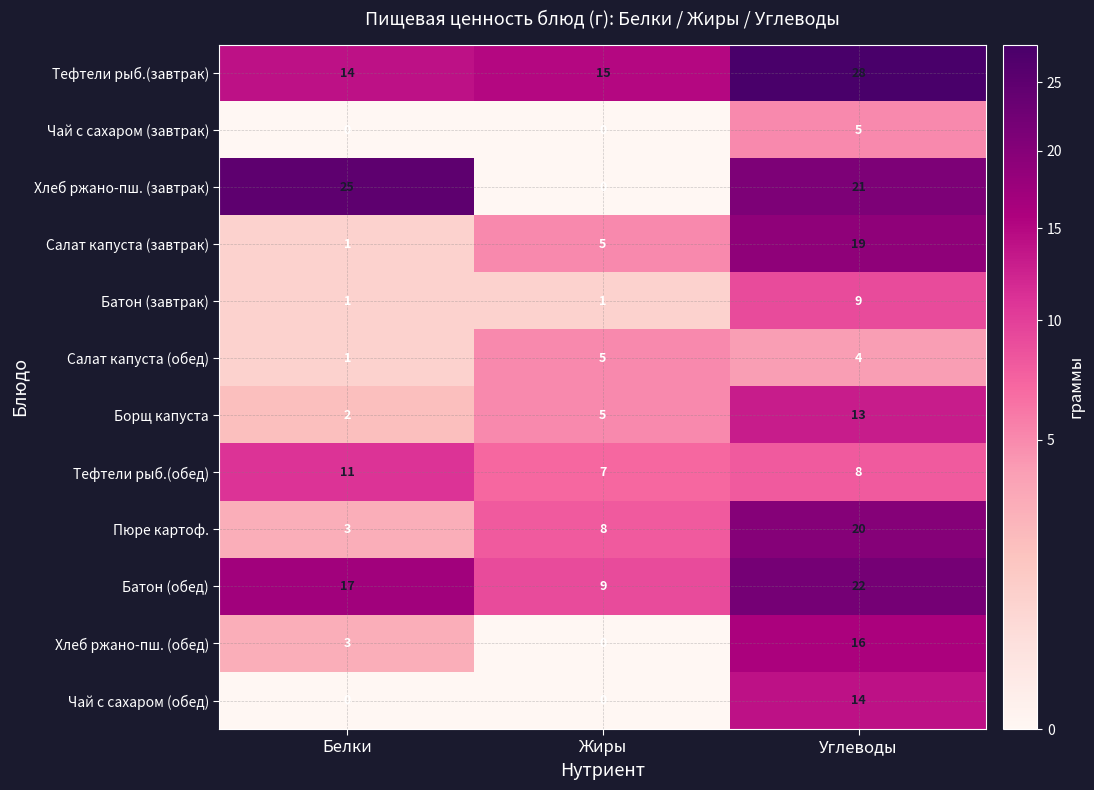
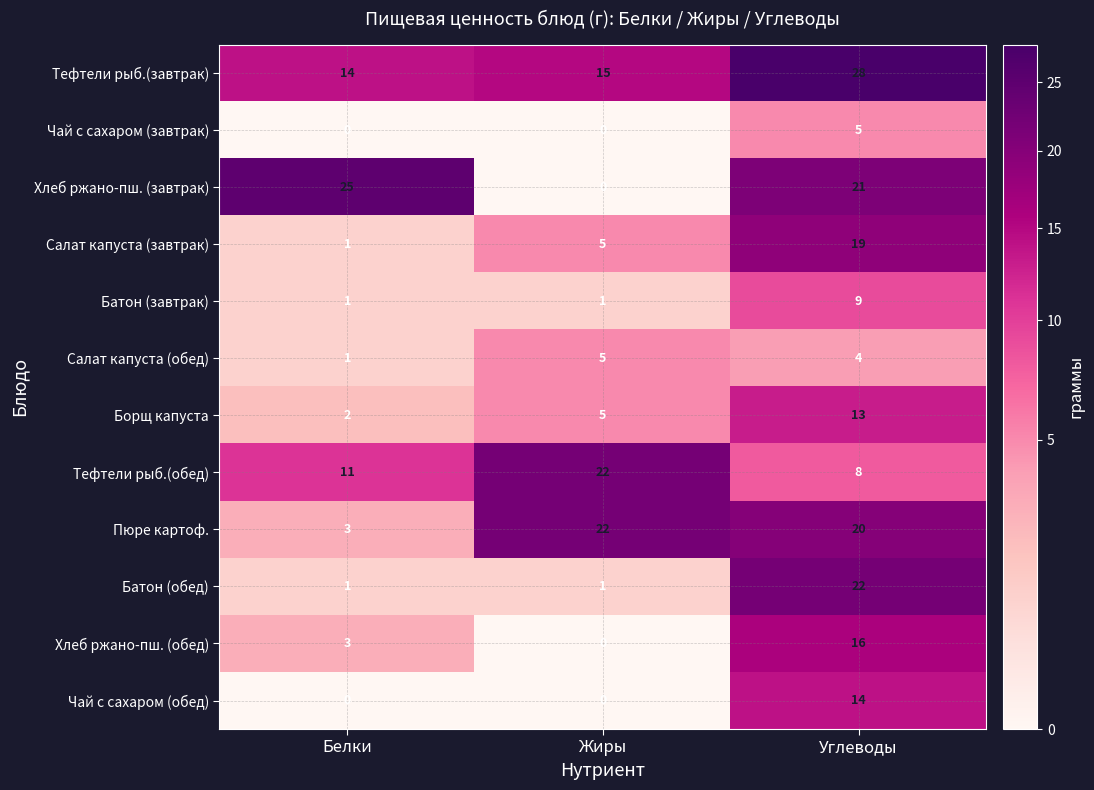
Тефтели рыб.(обед), Жиры: 7 -> 22
Пюре картоф., Жиры: 8 -> 22
Батон (обед), Белки: 17 -> 1
Батон (обед), Жиры: 9 -> 1
